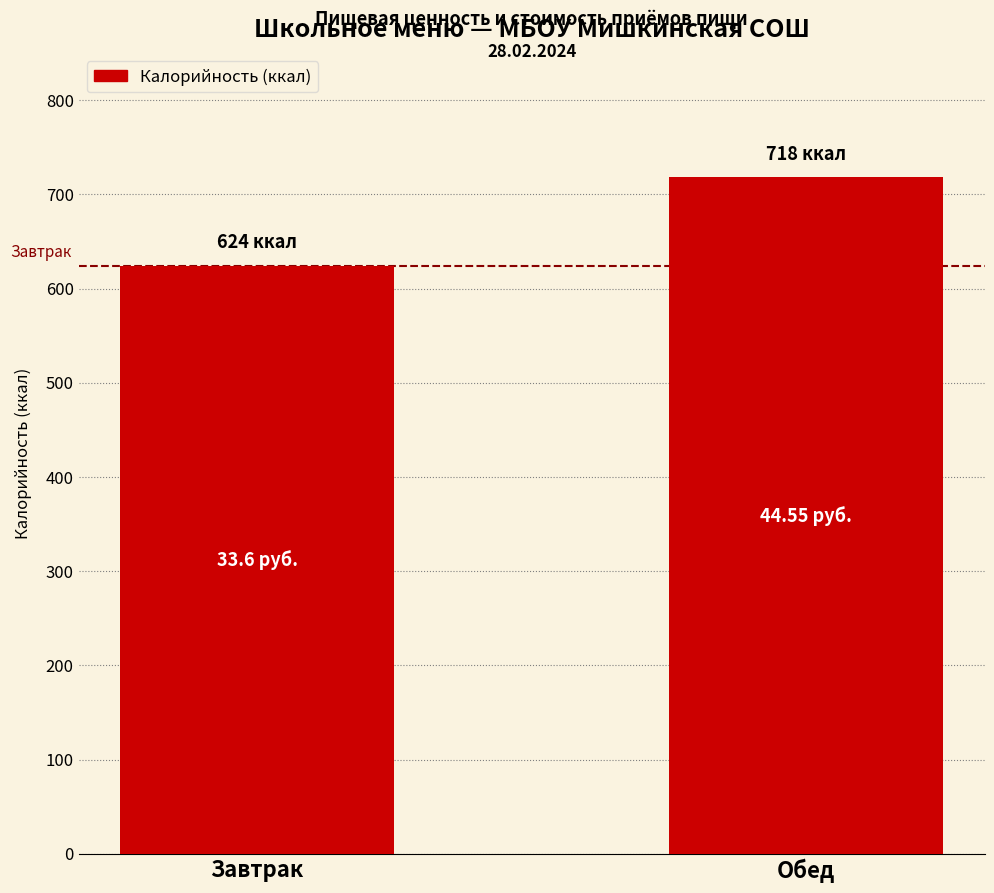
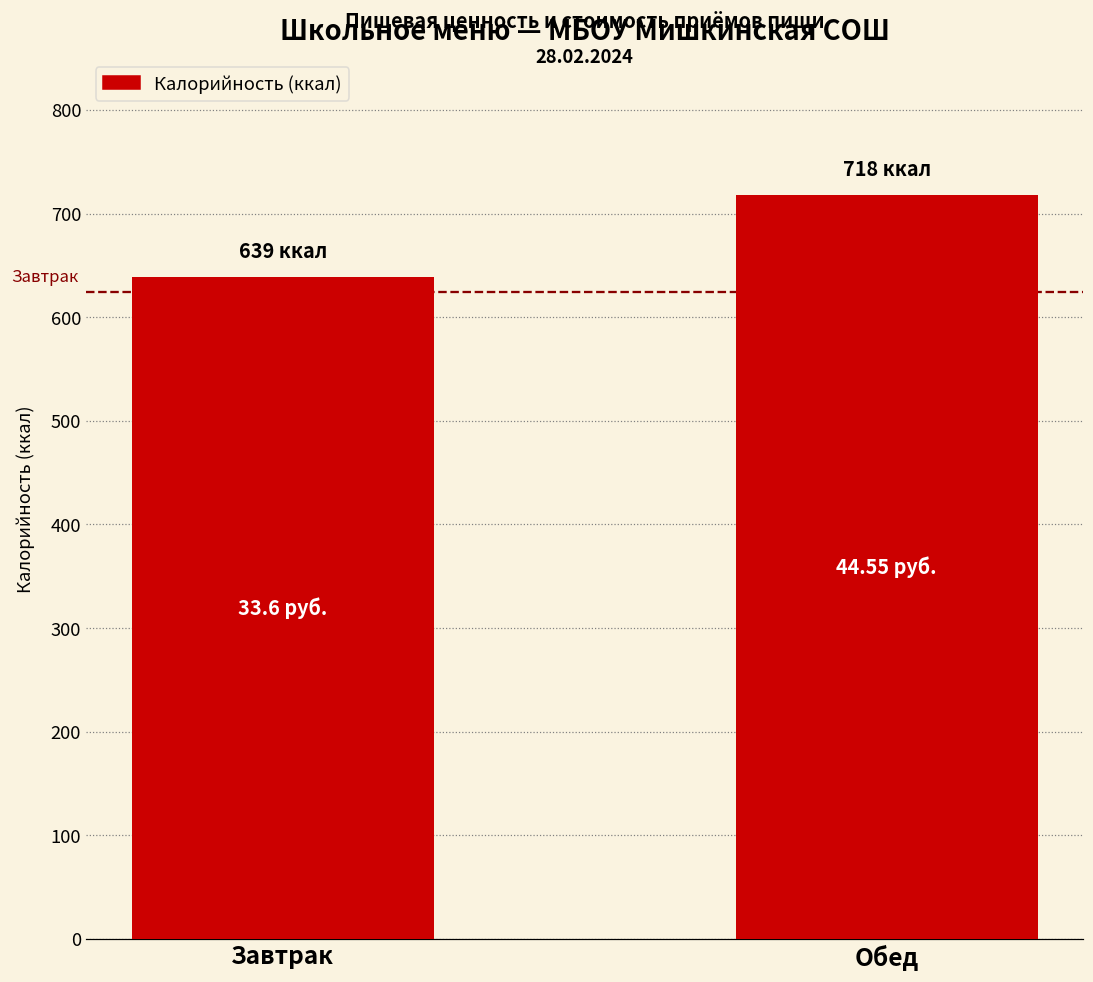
Завтрак: 624 -> 639
